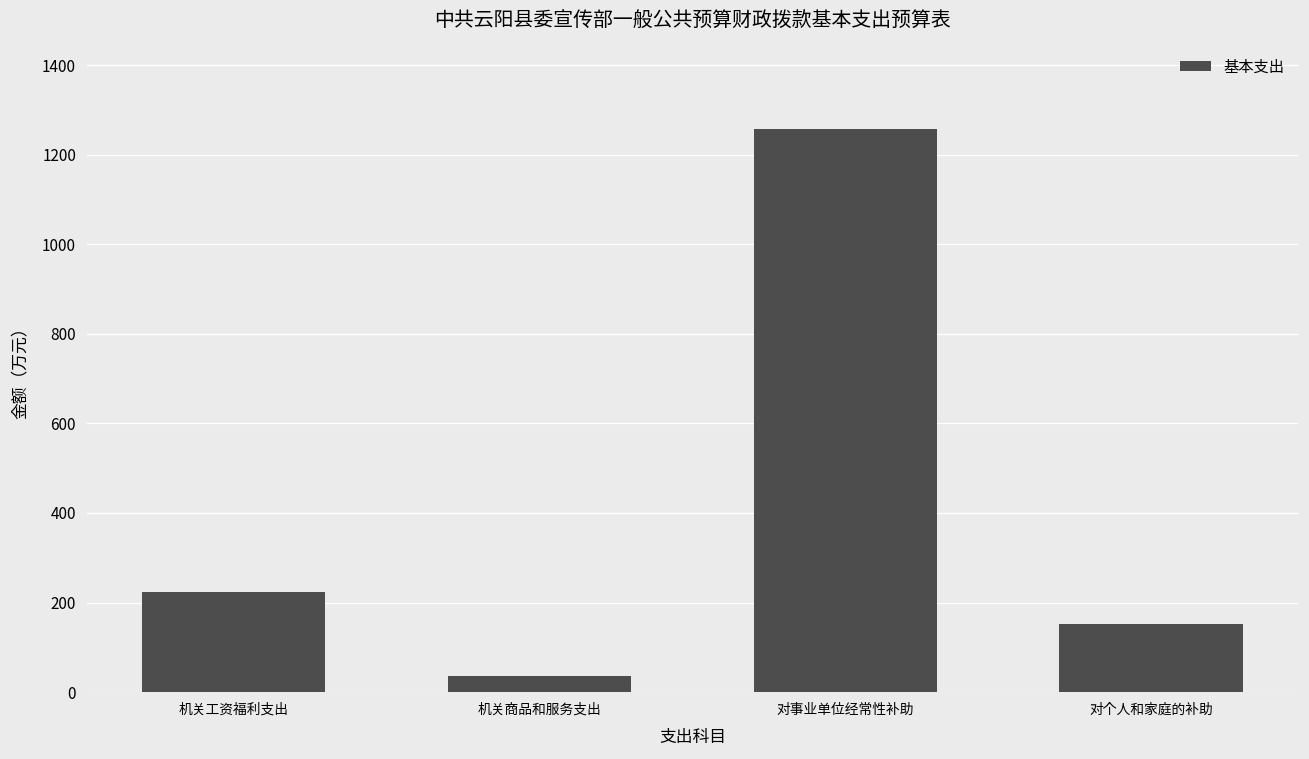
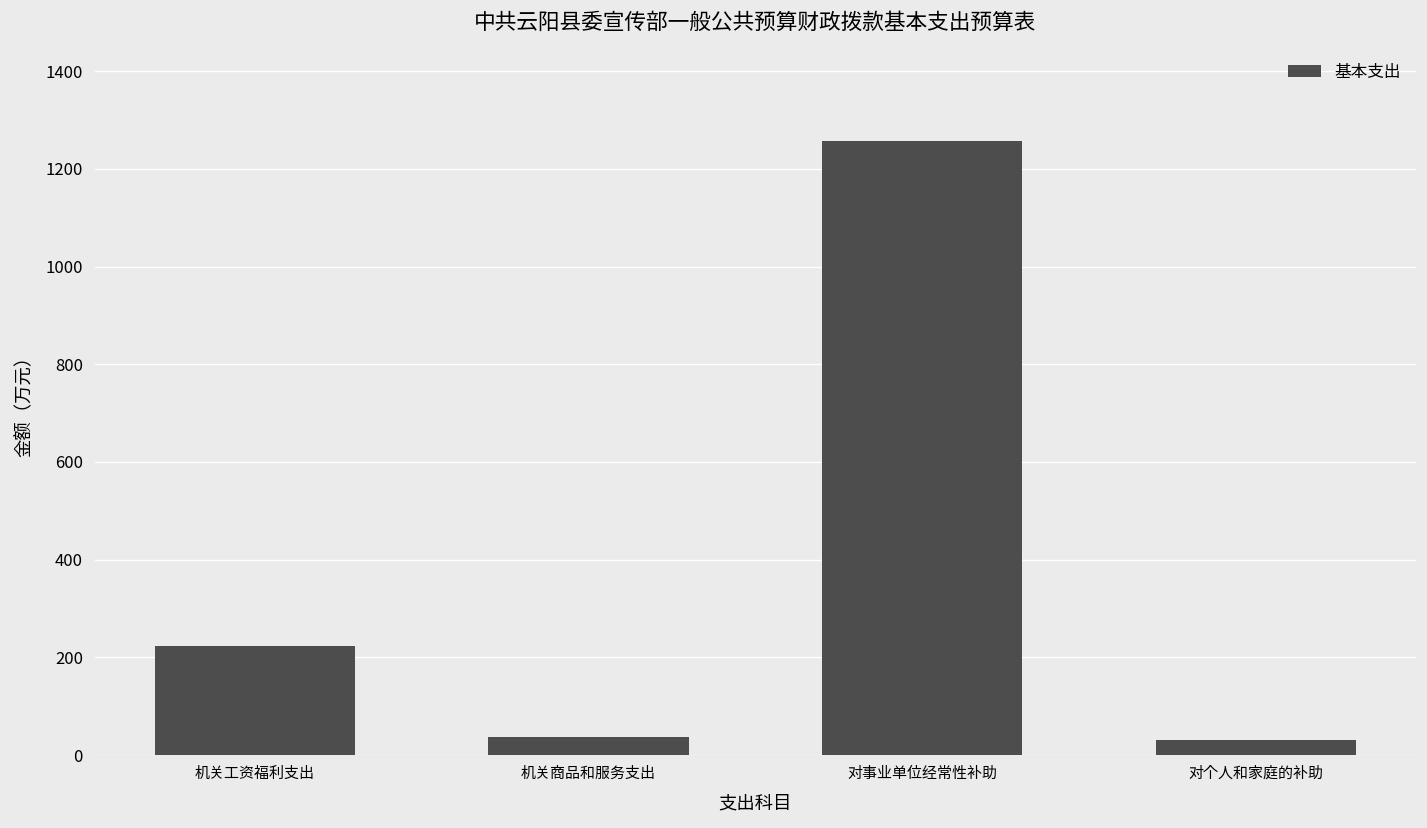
对个人和家庭的补助: 150 -> 30
